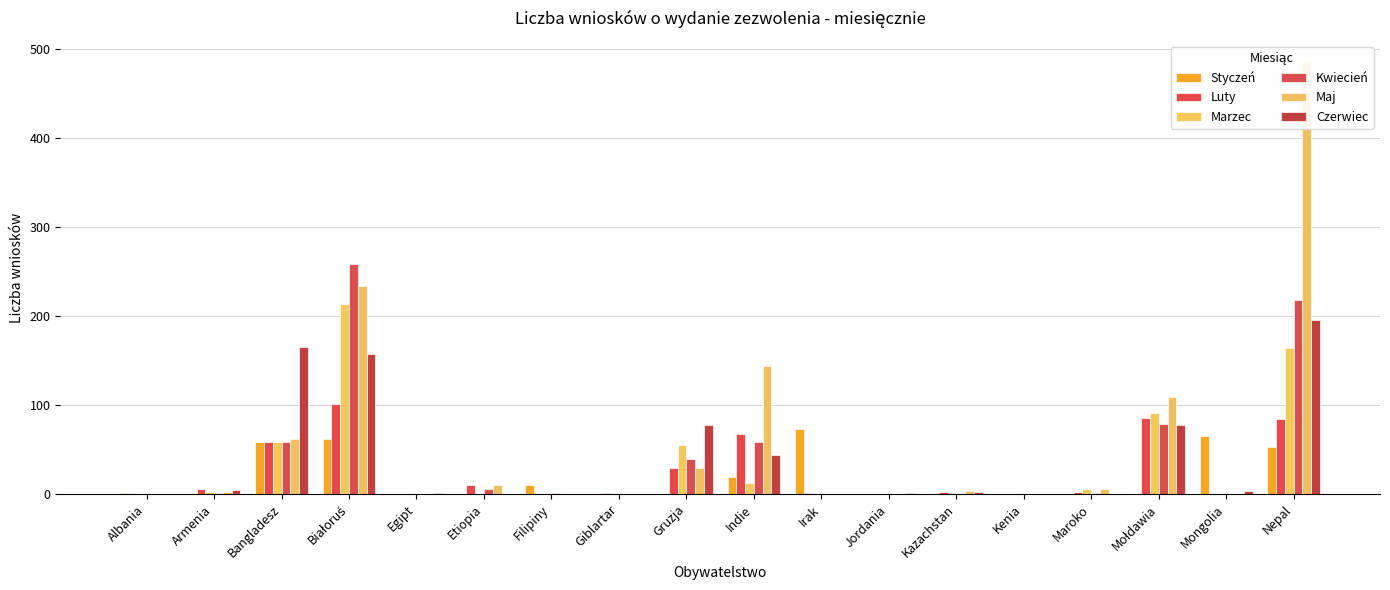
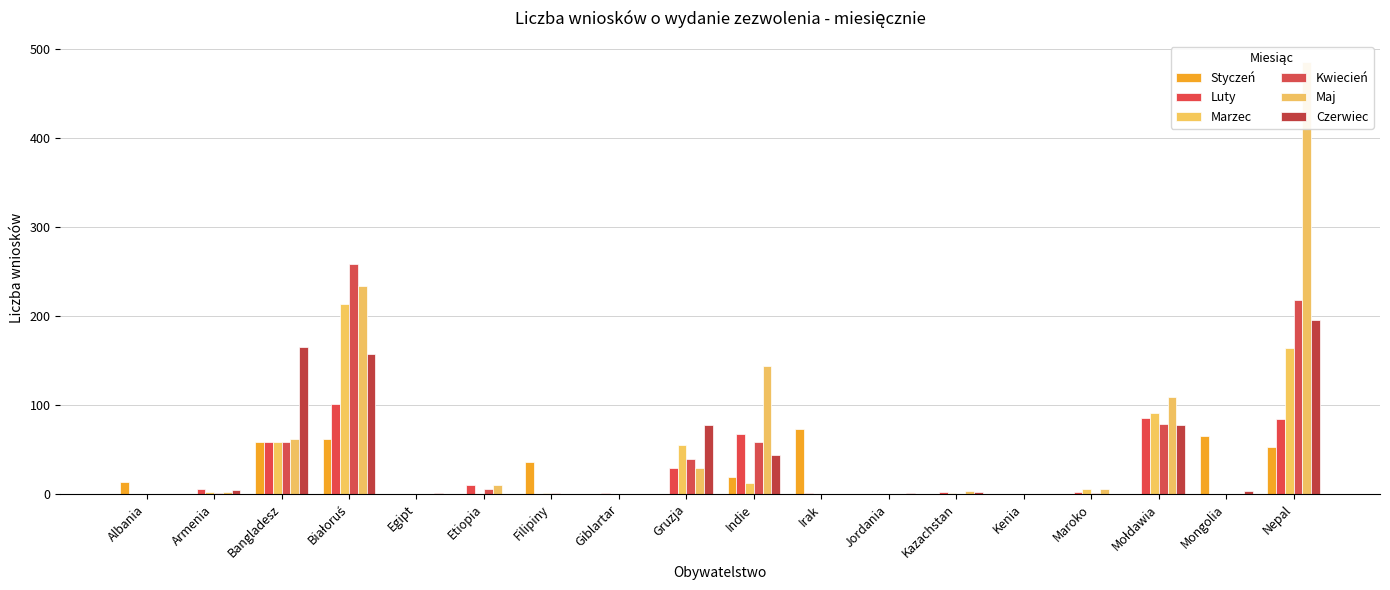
Styczeń, Albania: 0 -> 10
Styczeń, Filipiny: 10 -> 40
